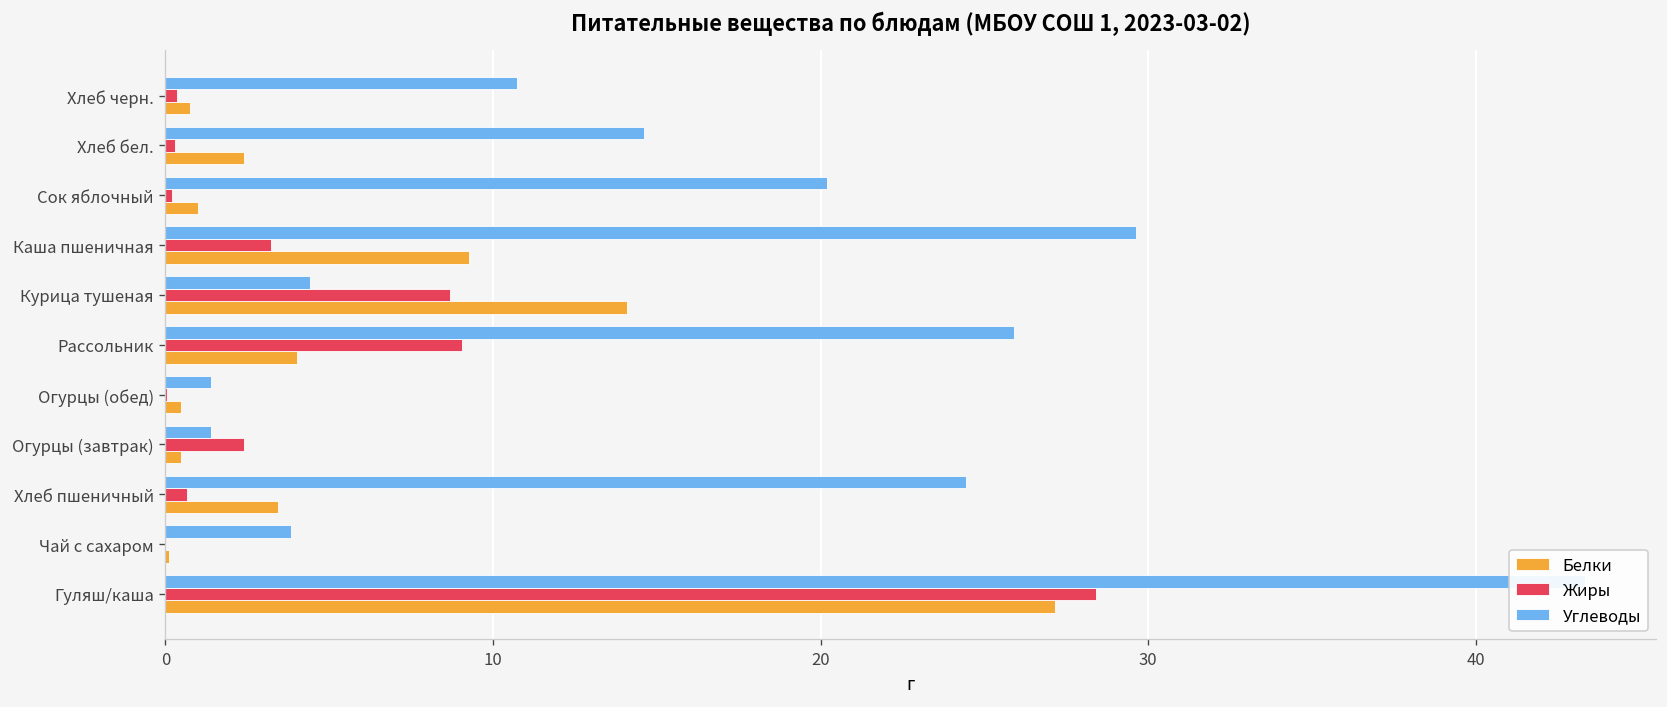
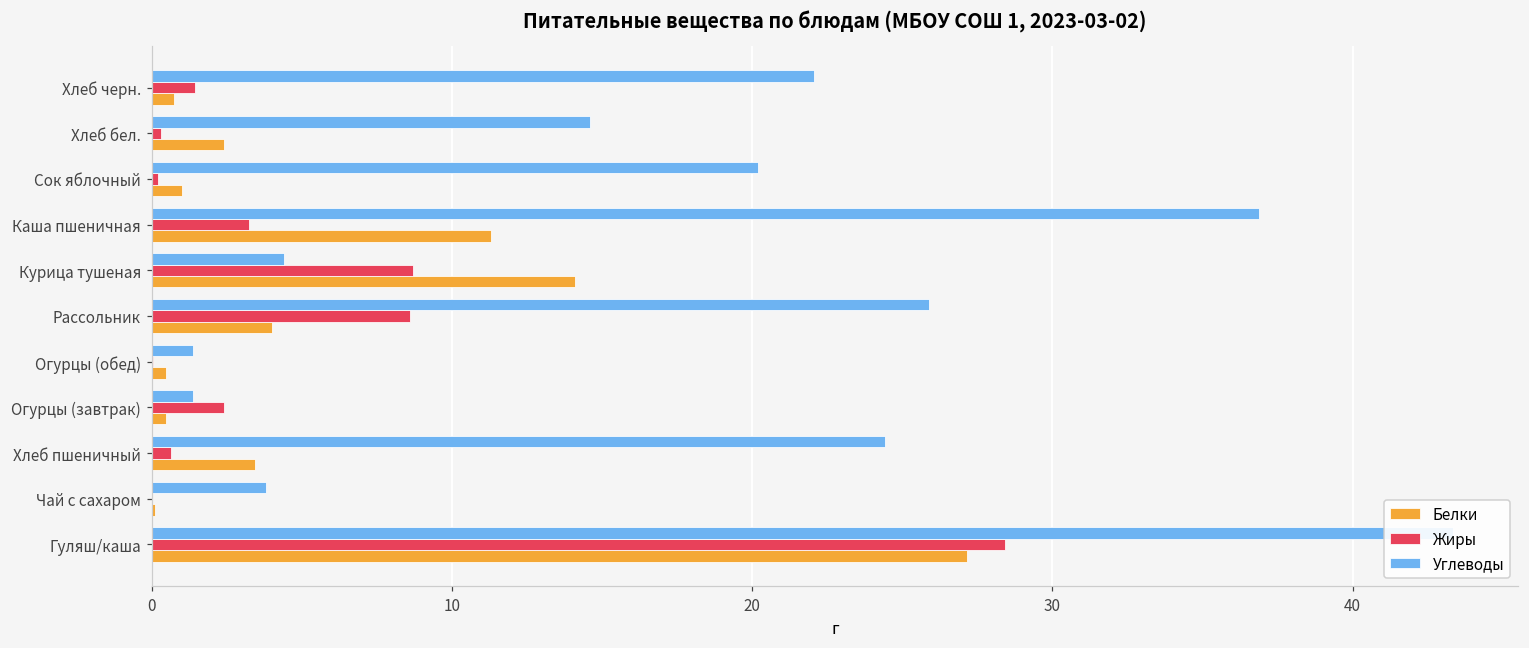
Углеводы, Хлеб черн.: 10.7 -> 22.1
Жиры, Хлеб черн.: 0.4 -> 1.5
Углеводы, Каша пшеничная: 29.6 -> 36.9
Белки, Каша пшеничная: 9.3 -> 11.3
Жиры, Рассольник: 9.0 -> 8.6
